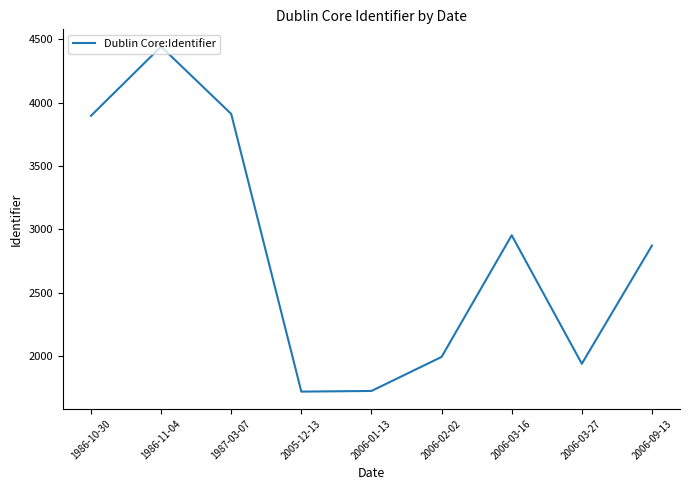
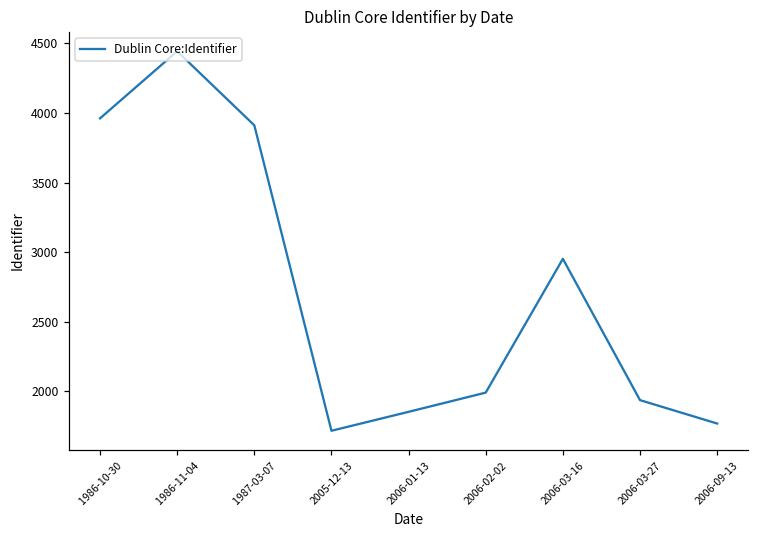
1986-10-30: 3900 -> 3960
2006-01-13: 1720 -> 1850
2006-09-13: 2870 -> 1770
